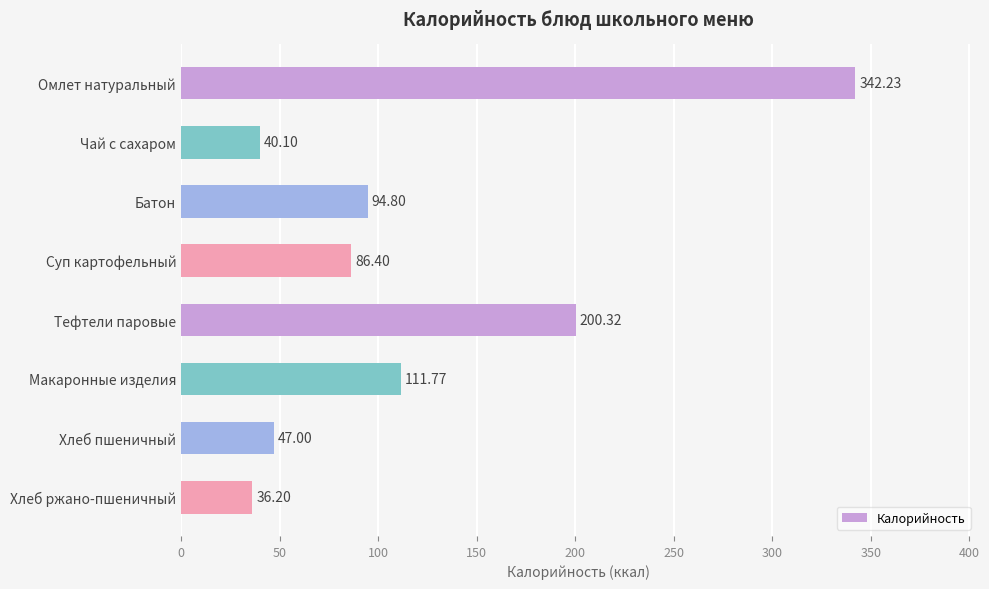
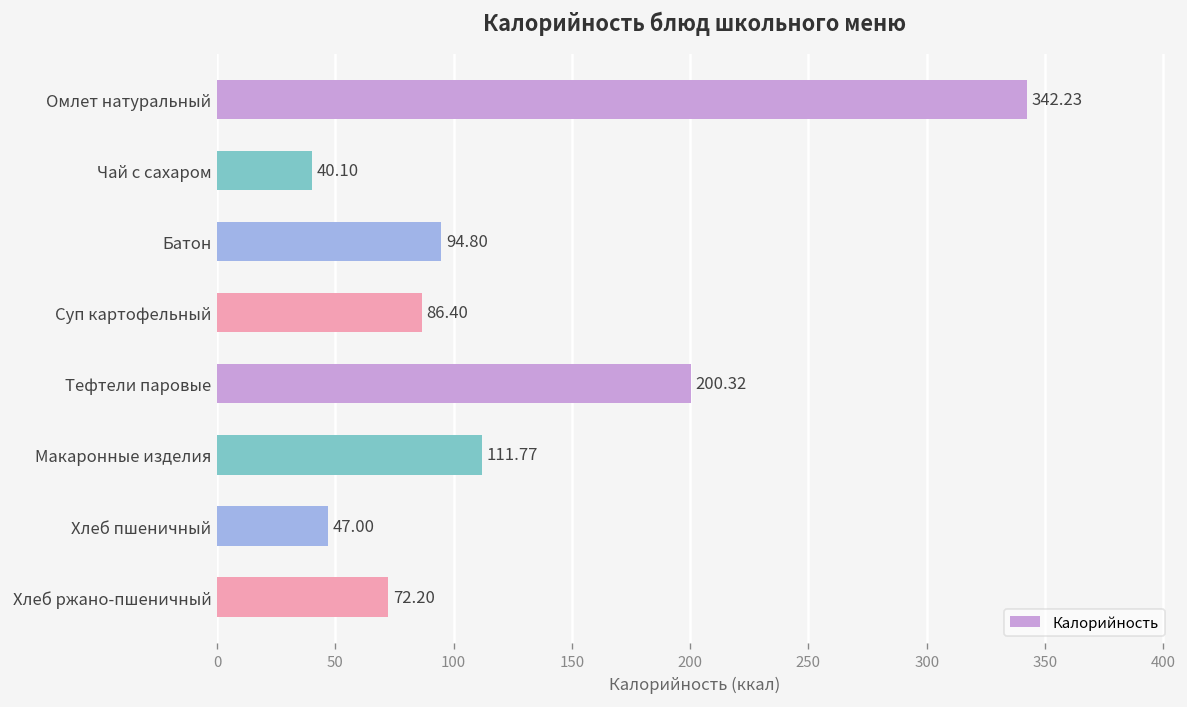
Хлеб ржано-пшеничный: 36.20 -> 72.20
